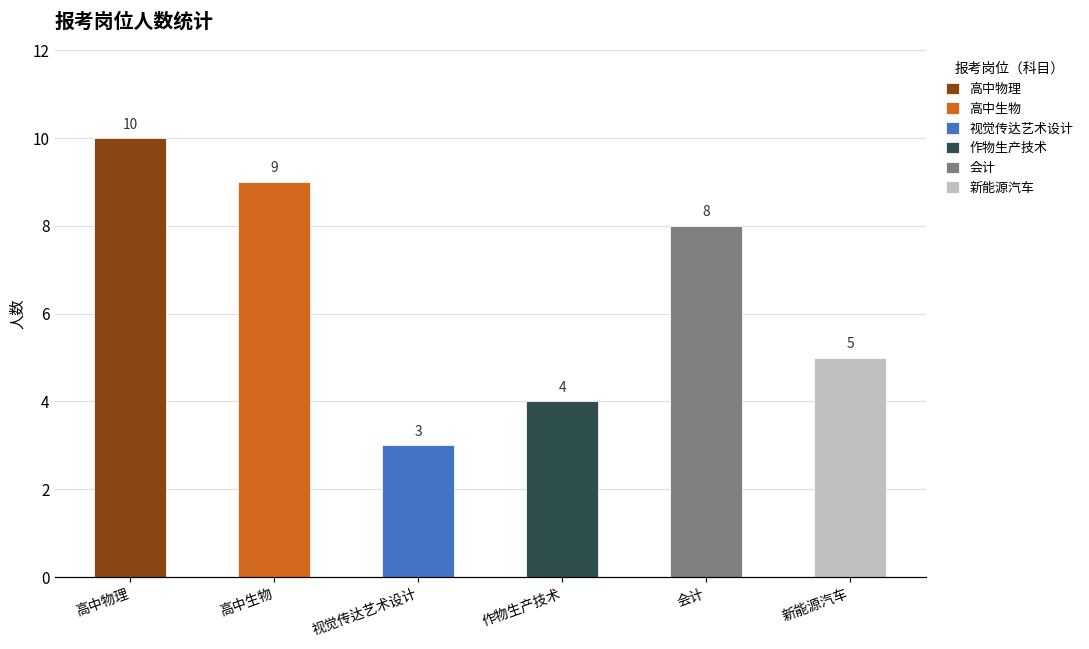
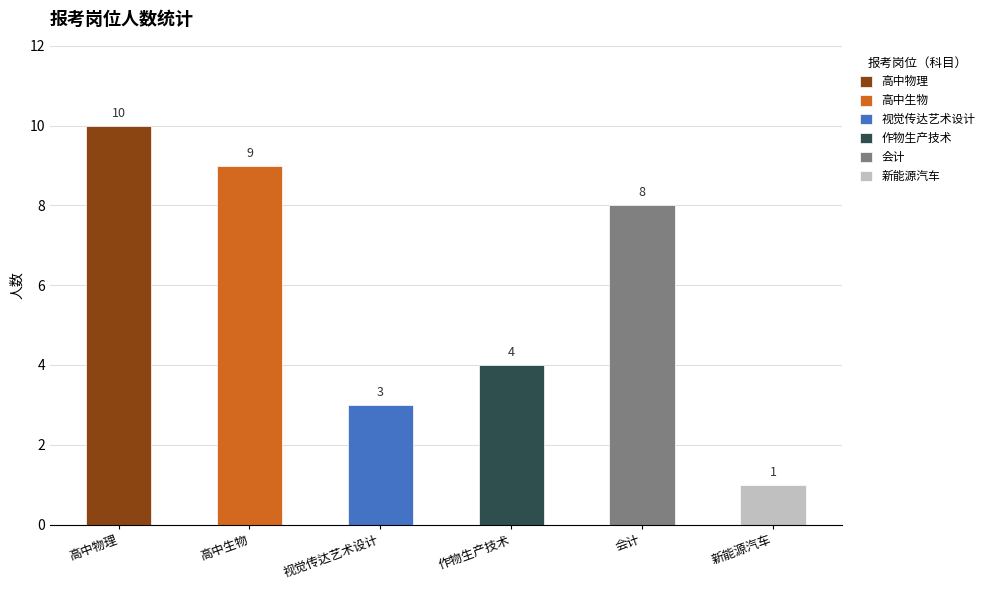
新能源汽车: 5 -> 1
